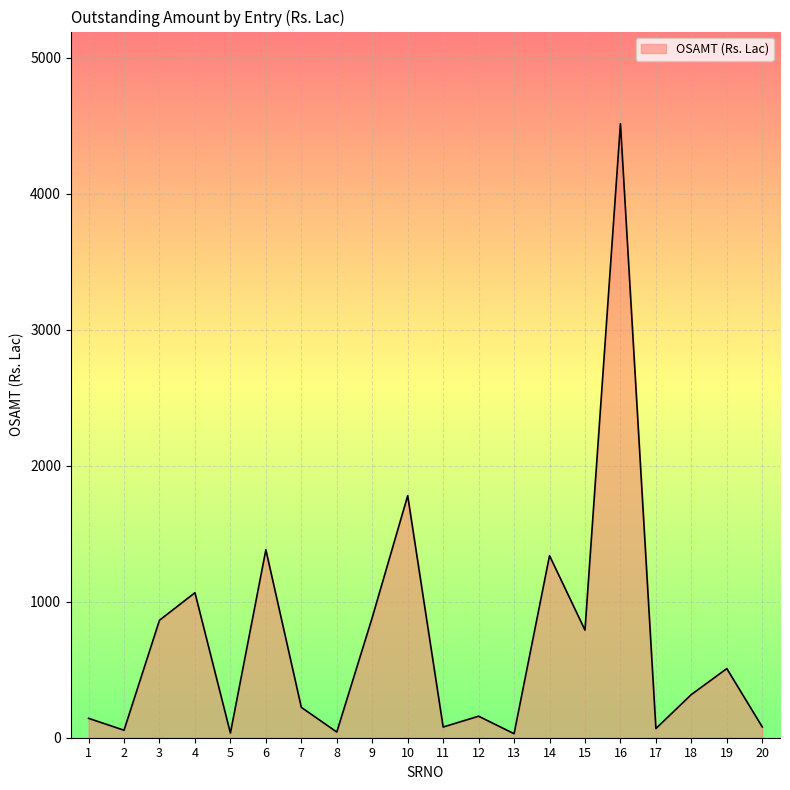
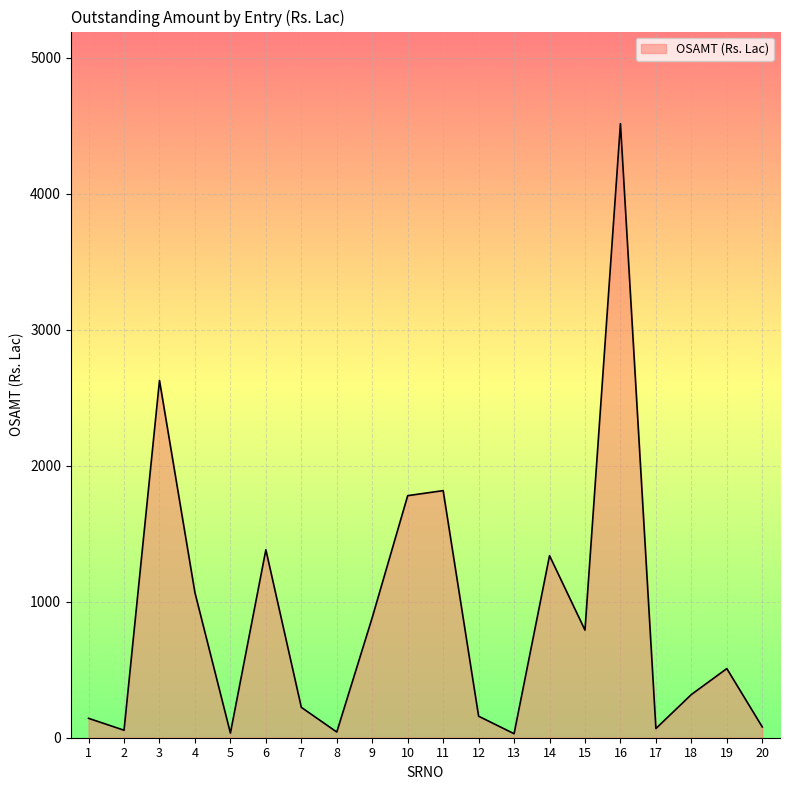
3: 860 -> 2630
11: 80 -> 1820
